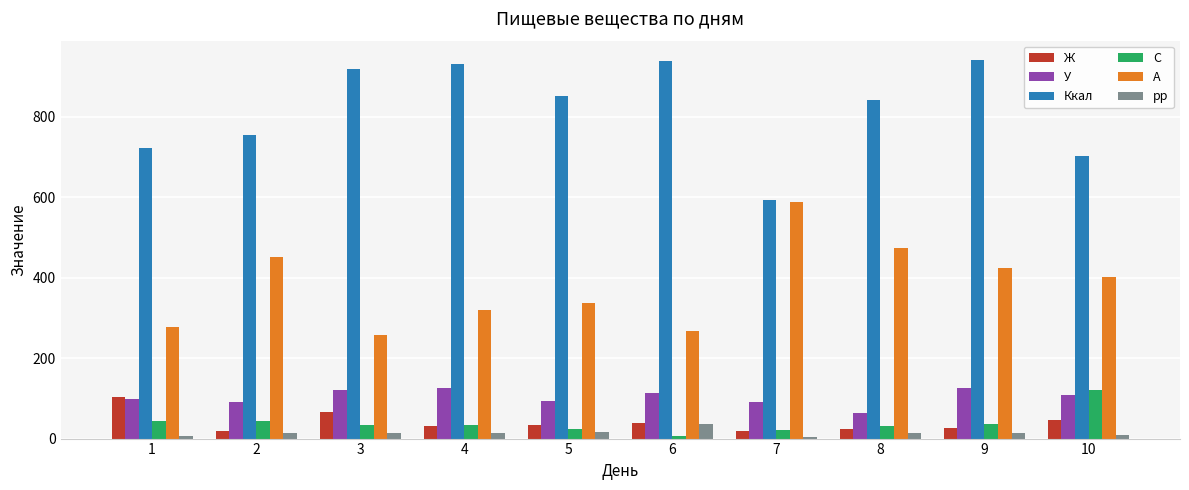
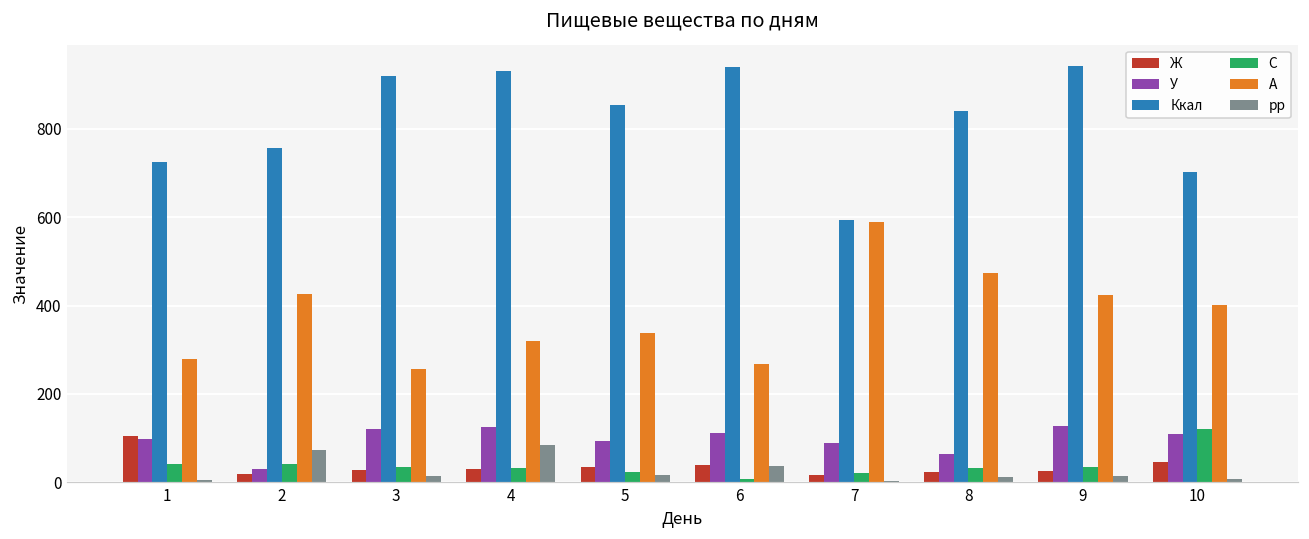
У, 2: 90 -> 30
А, 2: 450 -> 430
рр, 2: 10 -> 70
Ж, 3: 70 -> 30
рр, 4: 10 -> 80
